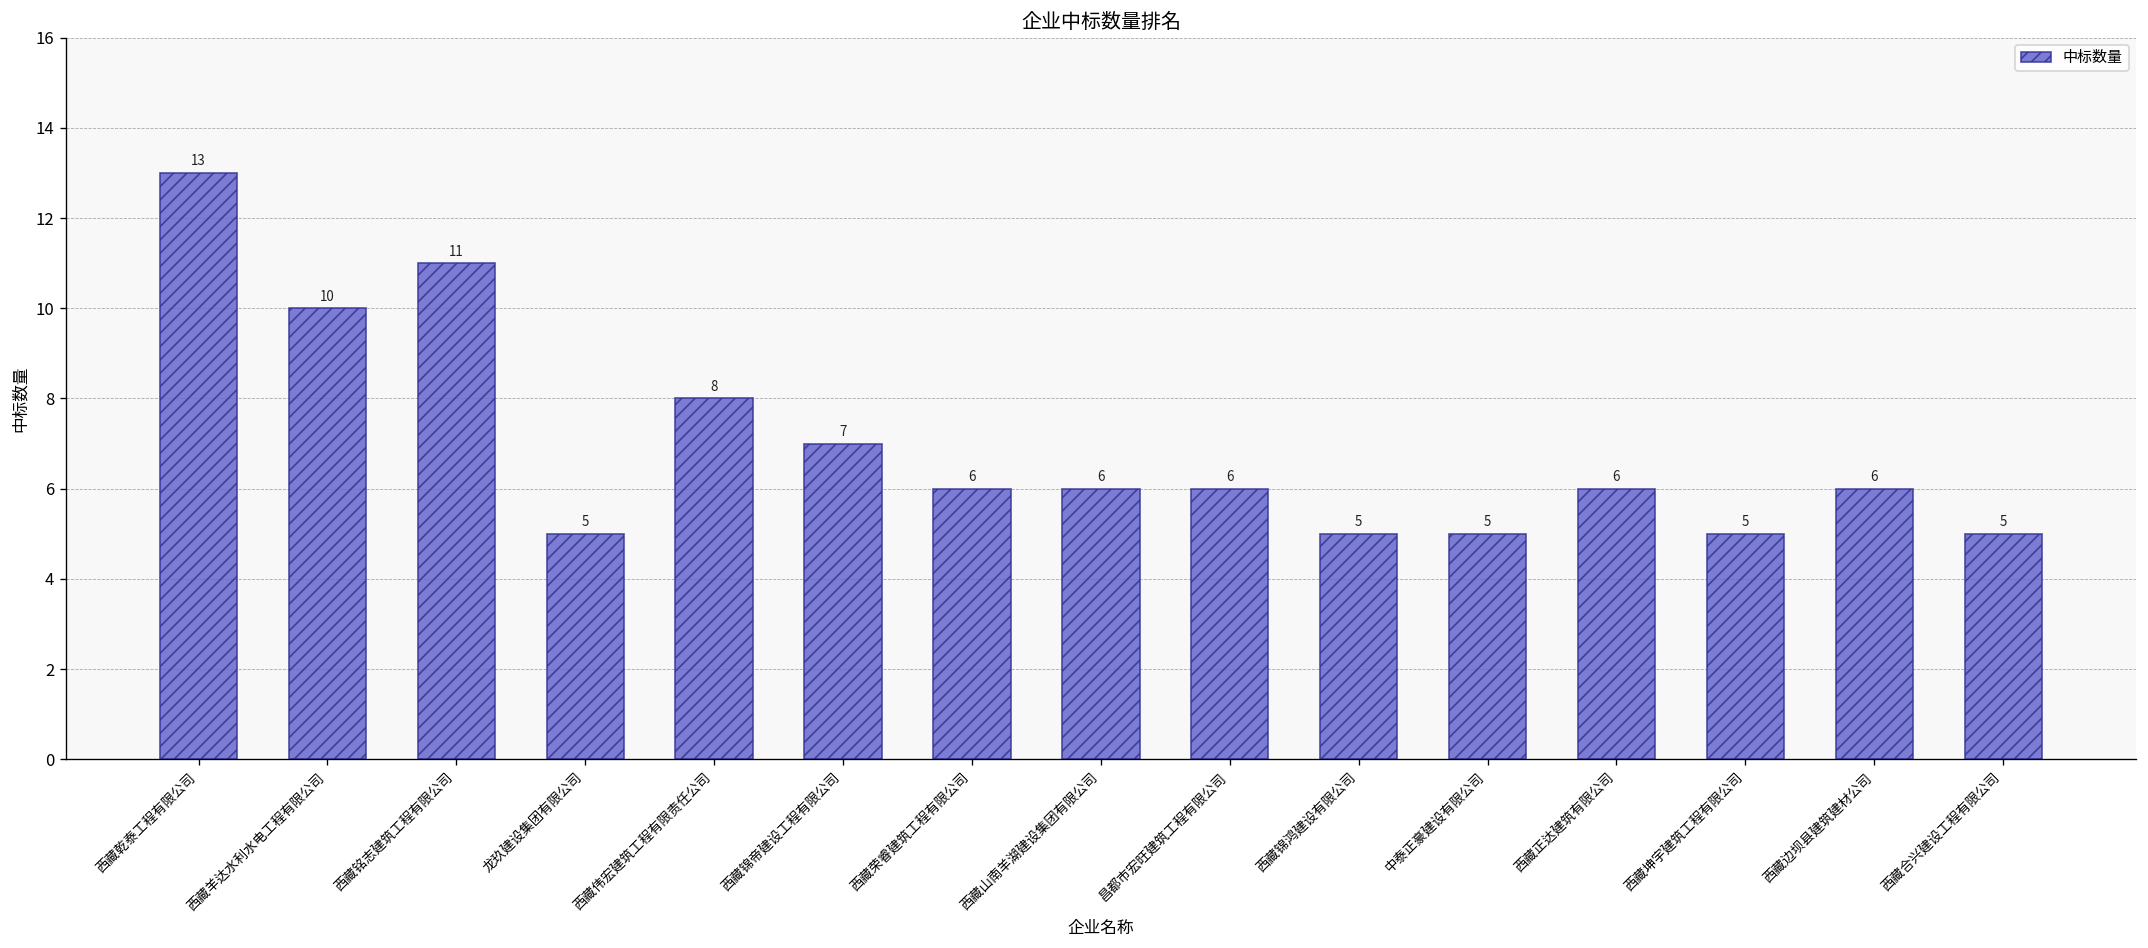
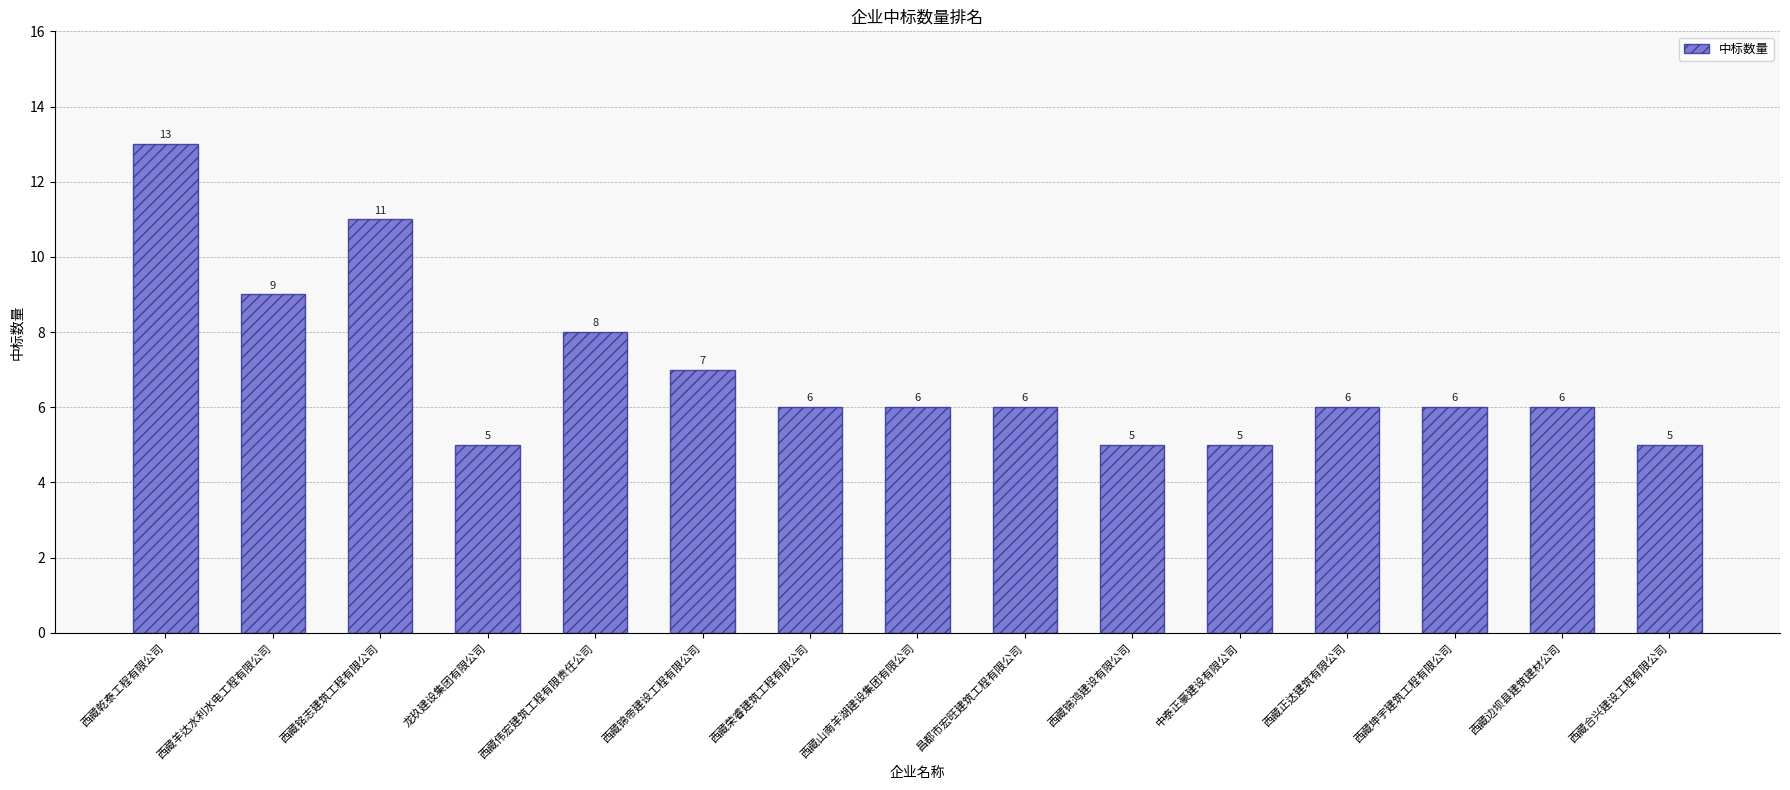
西藏羊达水利水电工程有限公司: 10 -> 9
西藏坤宇建筑工程有限公司: 5 -> 6
